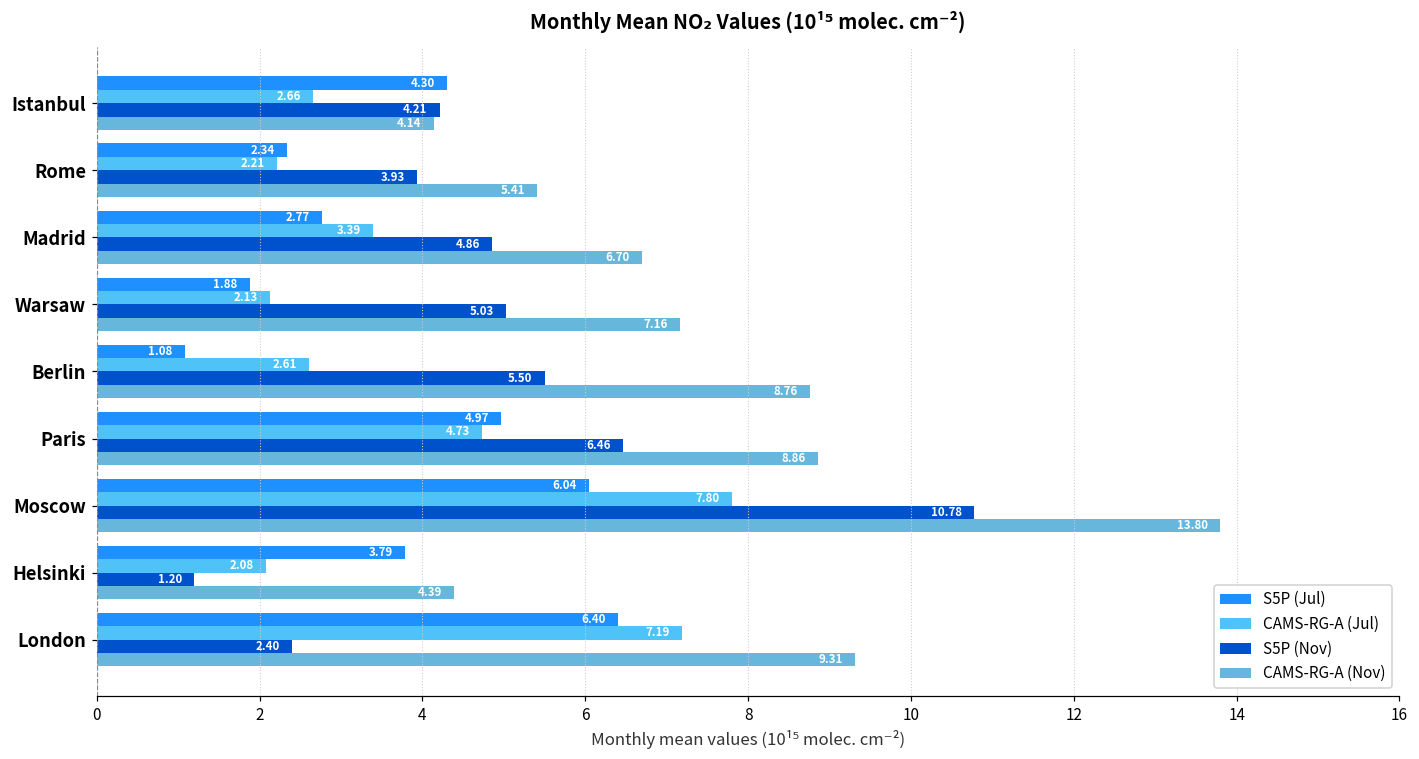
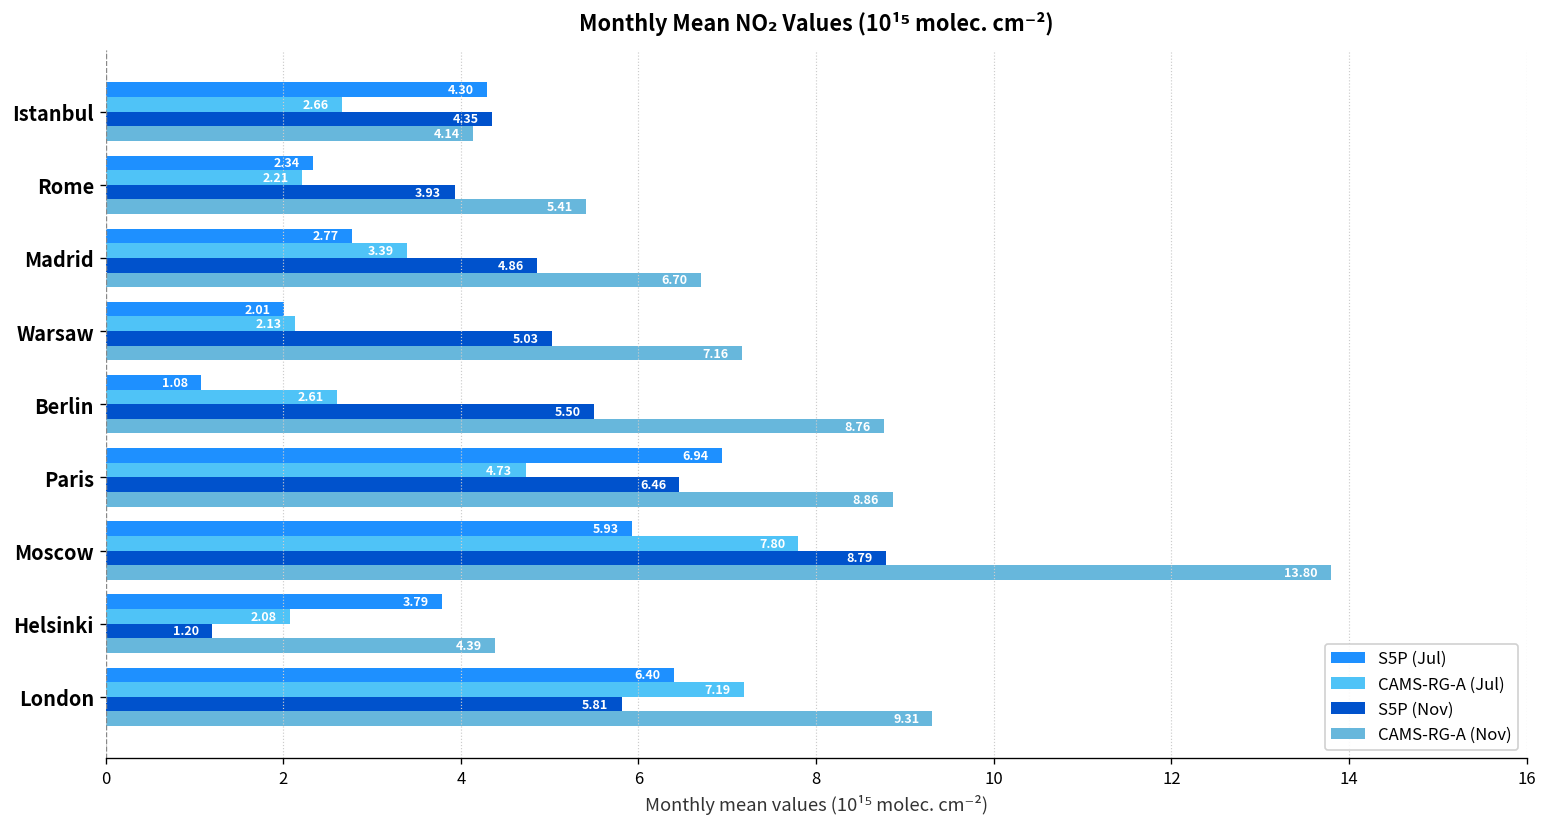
S5P (Nov), Istanbul: 4.21 -> 4.35
S5P (Jul), Warsaw: 1.88 -> 2.01
S5P (Jul), Paris: 4.97 -> 6.94
S5P (Jul), Moscow: 6.04 -> 5.93
S5P (Nov), Moscow: 10.78 -> 8.79
S5P (Nov), London: 2.40 -> 5.81
